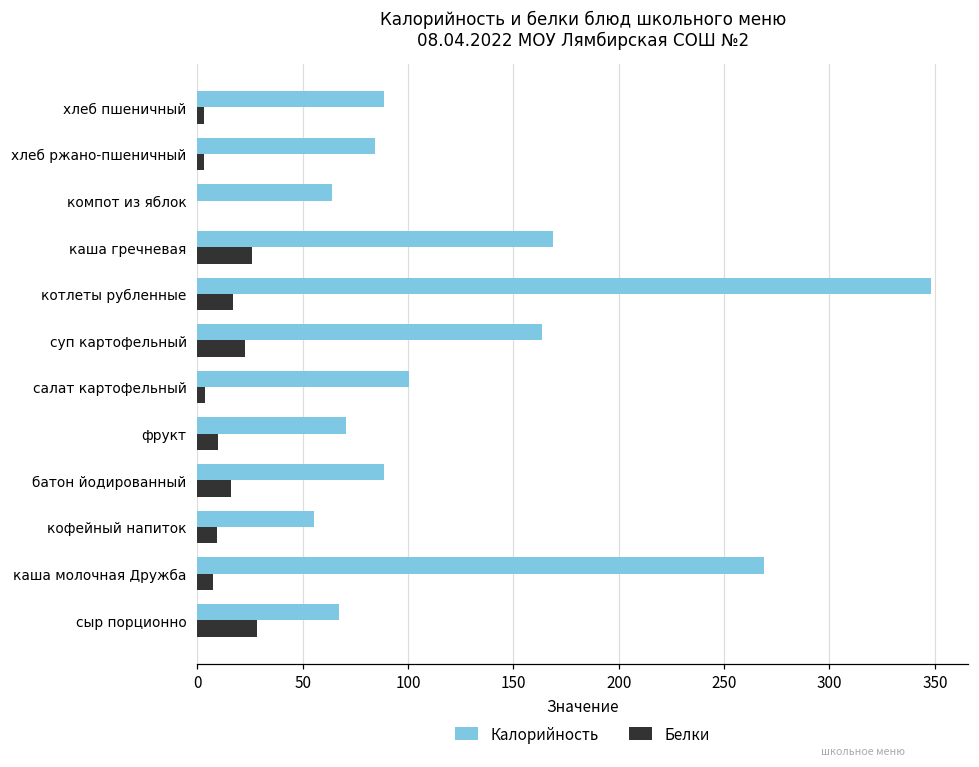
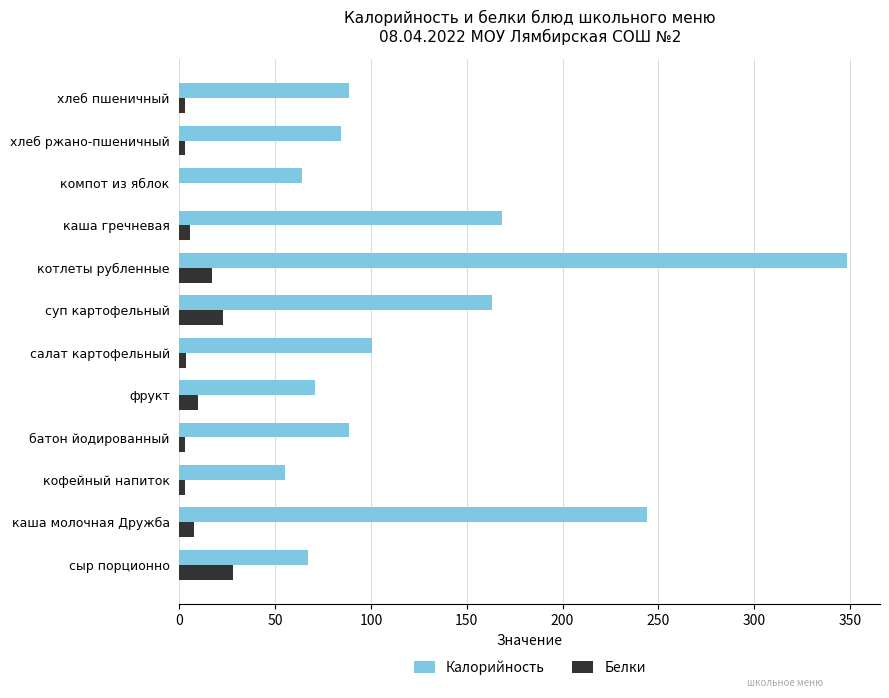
Белки, каша гречневая: 26 -> 6
Белки, батон йодированный: 16 -> 3
Белки, кофейный напиток: 9 -> 3
Калорийность, каша молочная Дружба: 269 -> 244
